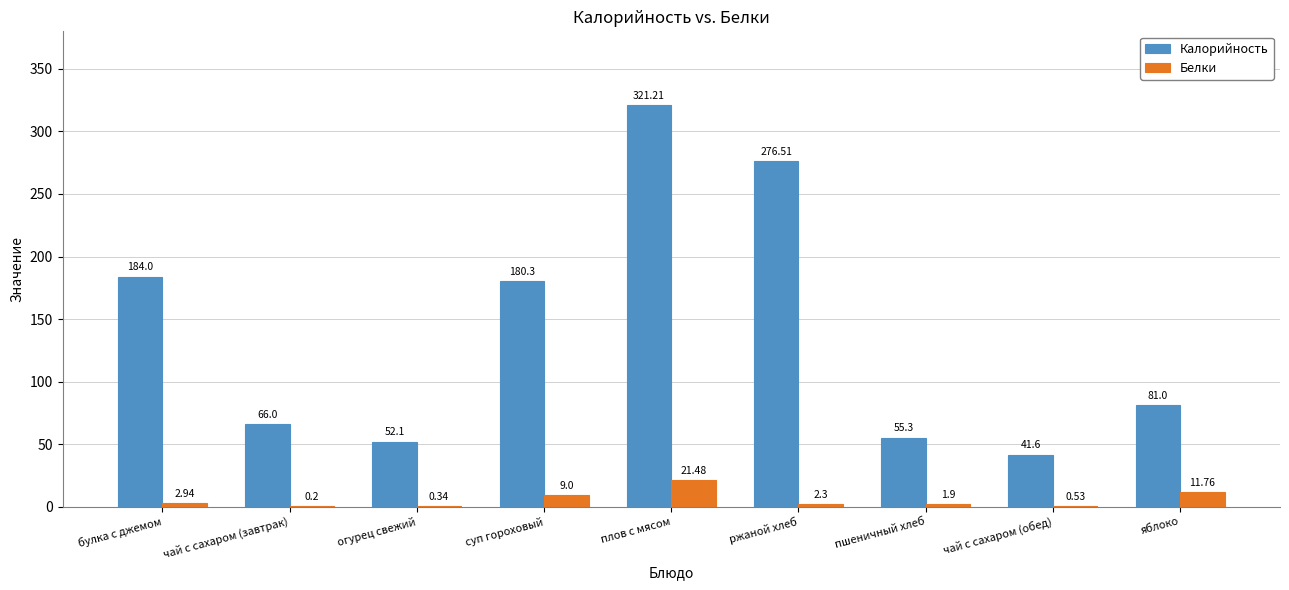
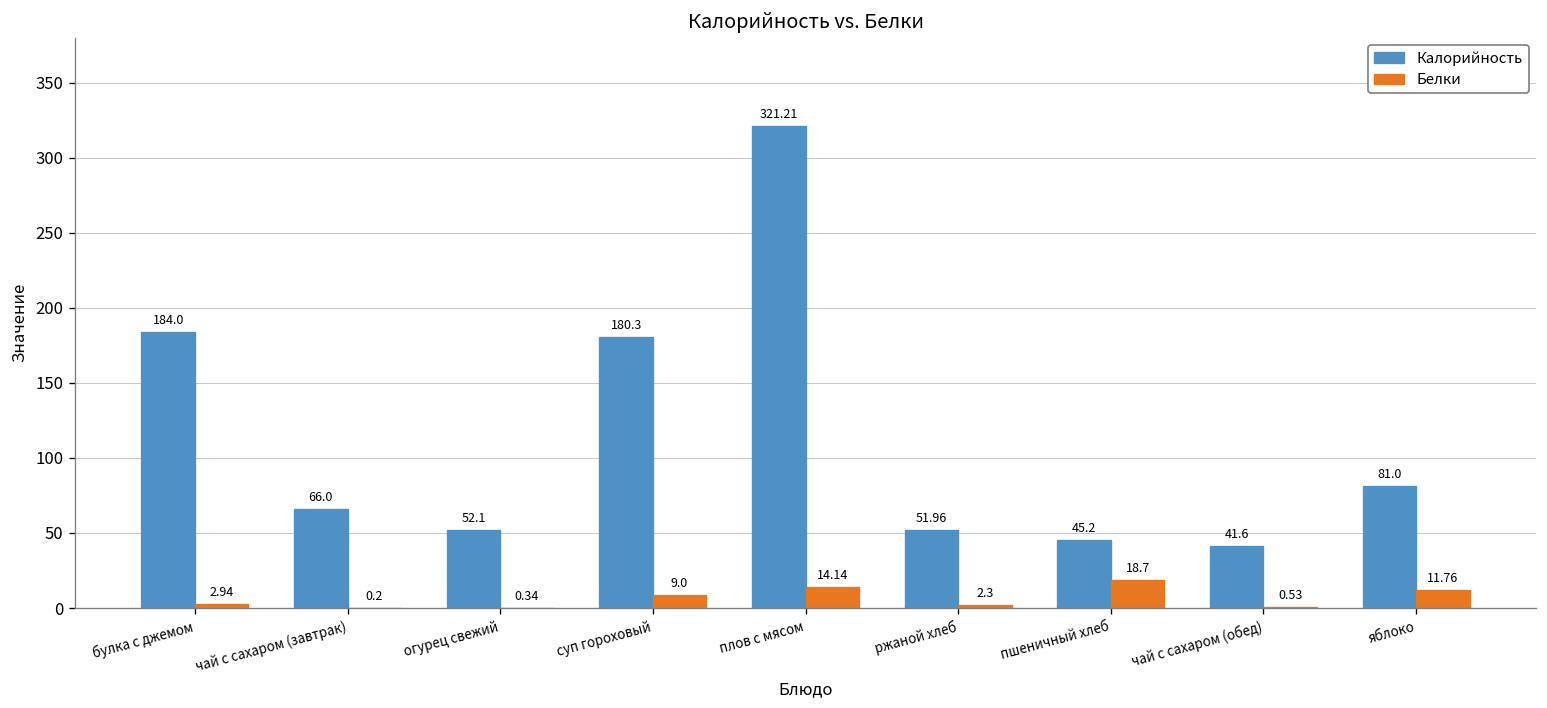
Белки, плов с мясом: 21.48 -> 14.14
Калорийность, ржаной хлеб: 276.51 -> 51.96
Калорийность, пшеничный хлеб: 55.3 -> 45.2
Белки, пшеничный хлеб: 1.9 -> 18.7
